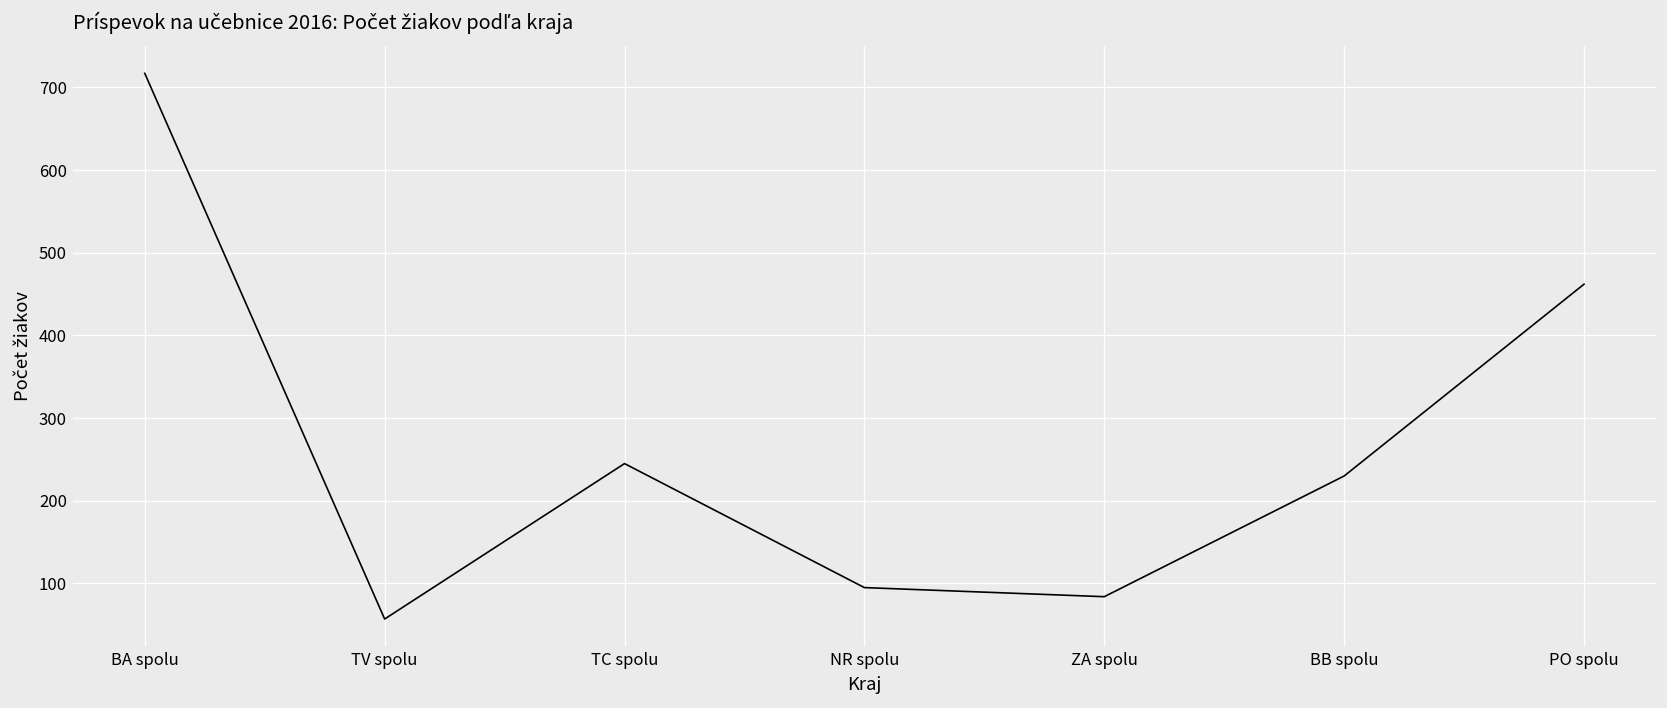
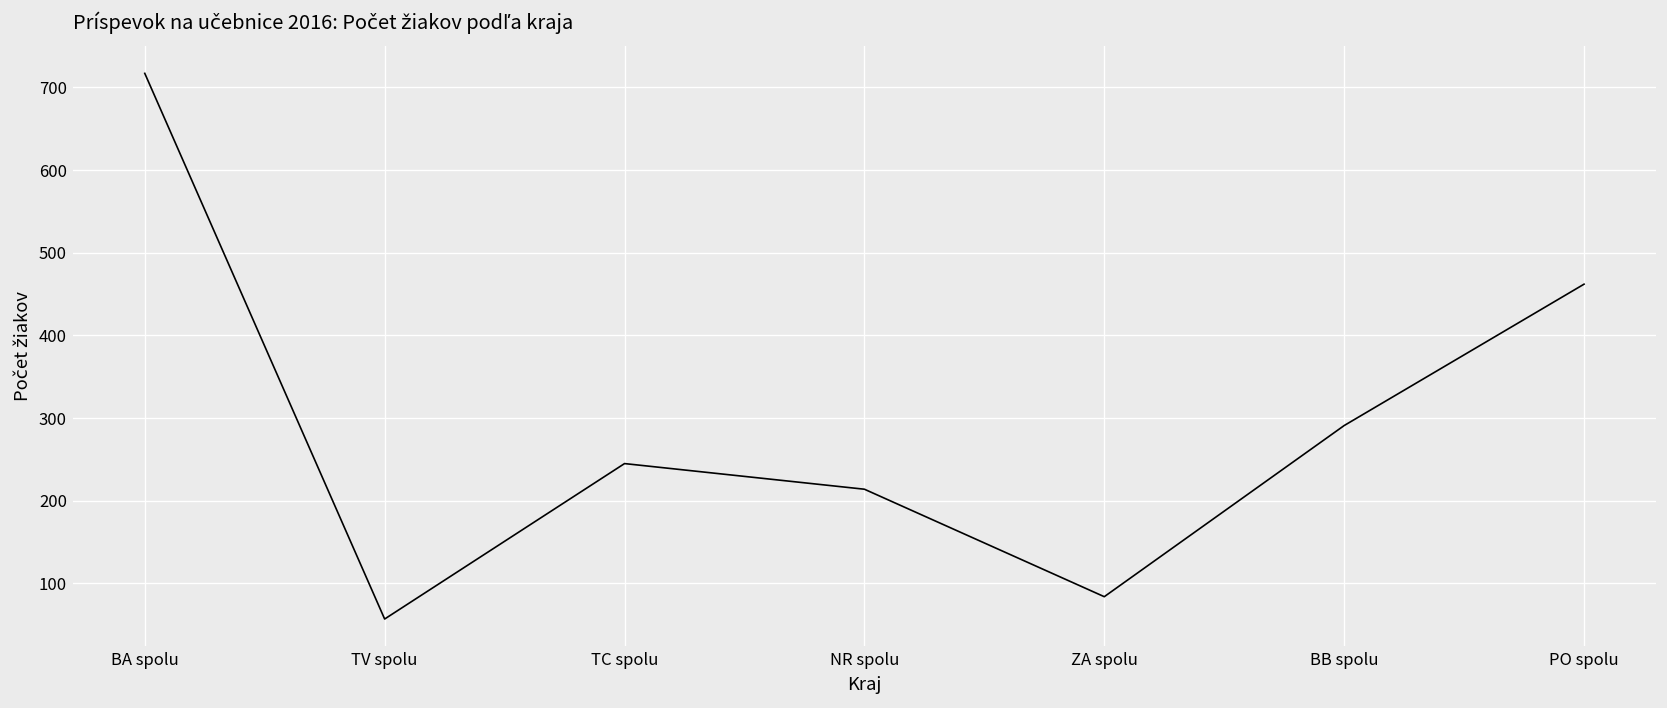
NR spolu: 100 -> 210
BB spolu: 230 -> 290
